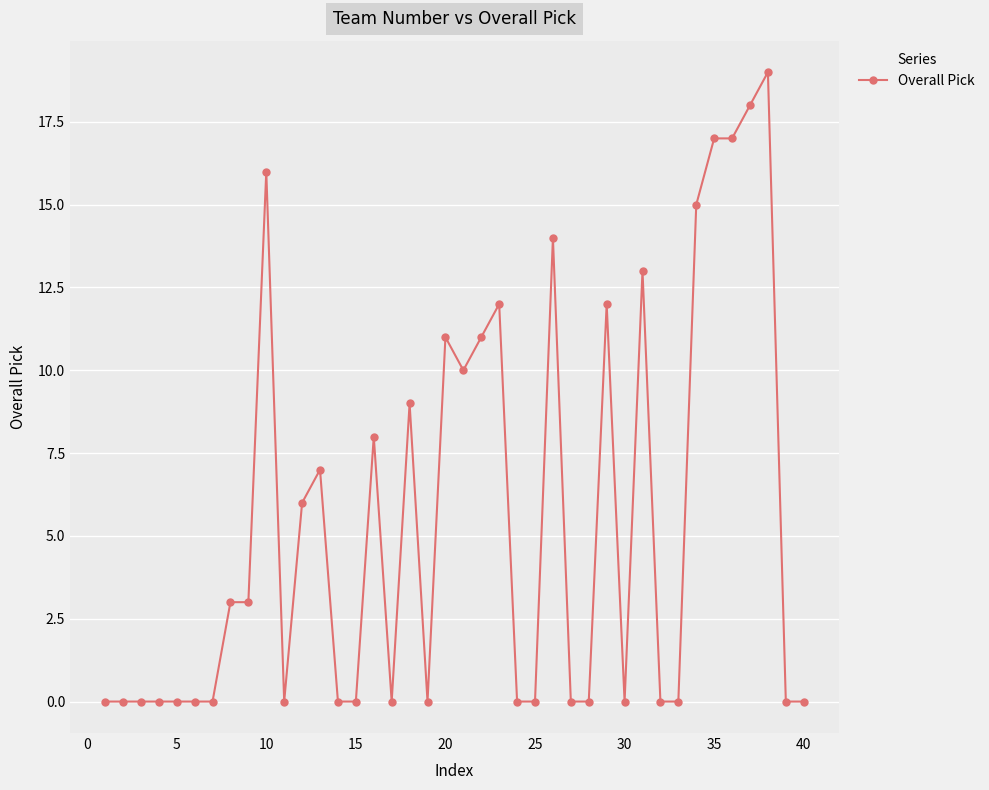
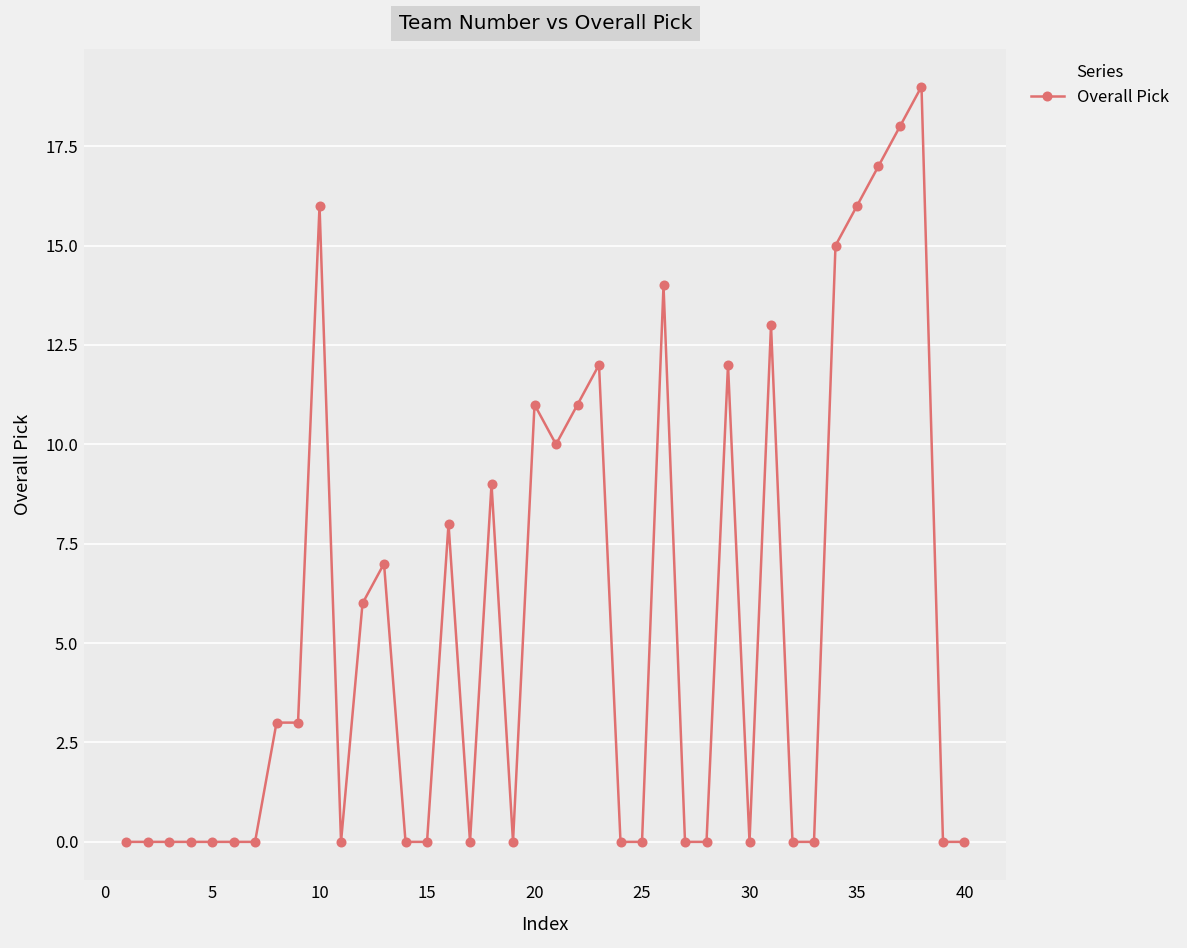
35: 17 -> 16
